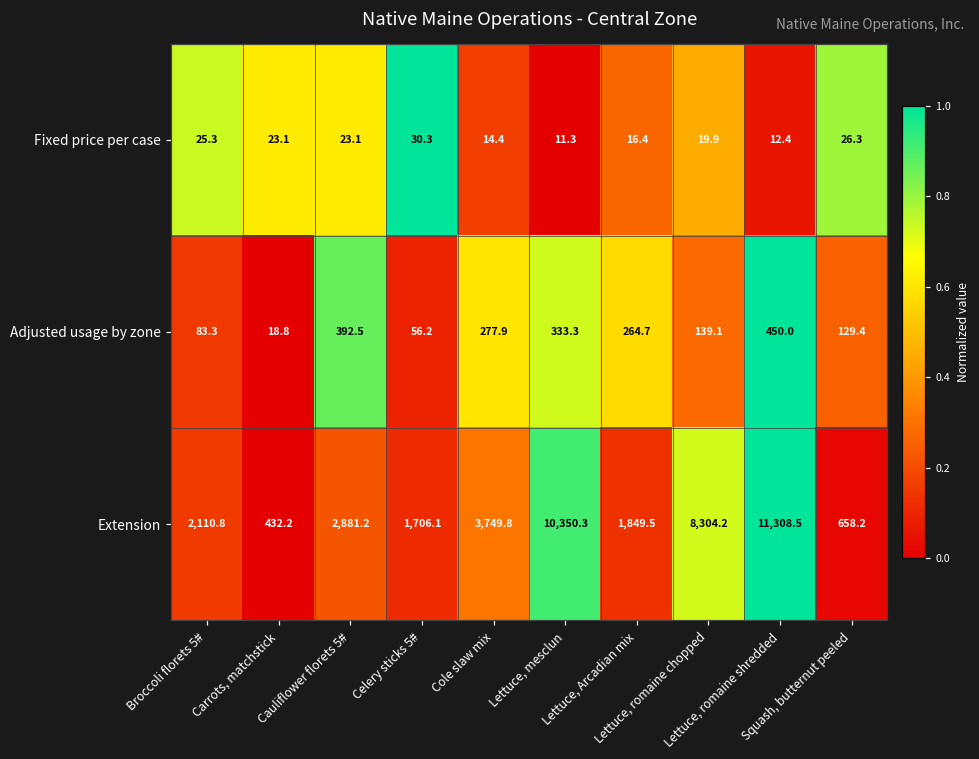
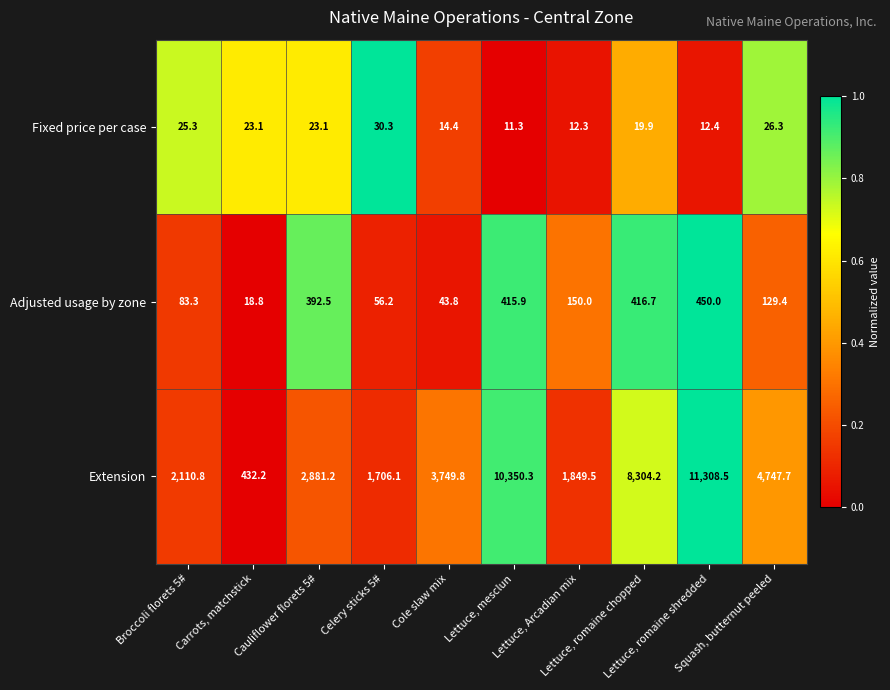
Fixed price per case, Lettuce, Arcadian mix: 16.4 -> 12.3
Adjusted usage by zone, Cole slaw mix: 277.9 -> 43.8
Adjusted usage by zone, Lettuce, mesclun: 333.3 -> 415.9
Adjusted usage by zone, Lettuce, Arcadian mix: 264.7 -> 150.0
Adjusted usage by zone, Lettuce, romaine chopped: 139.1 -> 416.7
Extension, Squash, butternut peeled: 658.2 -> 4,747.7
